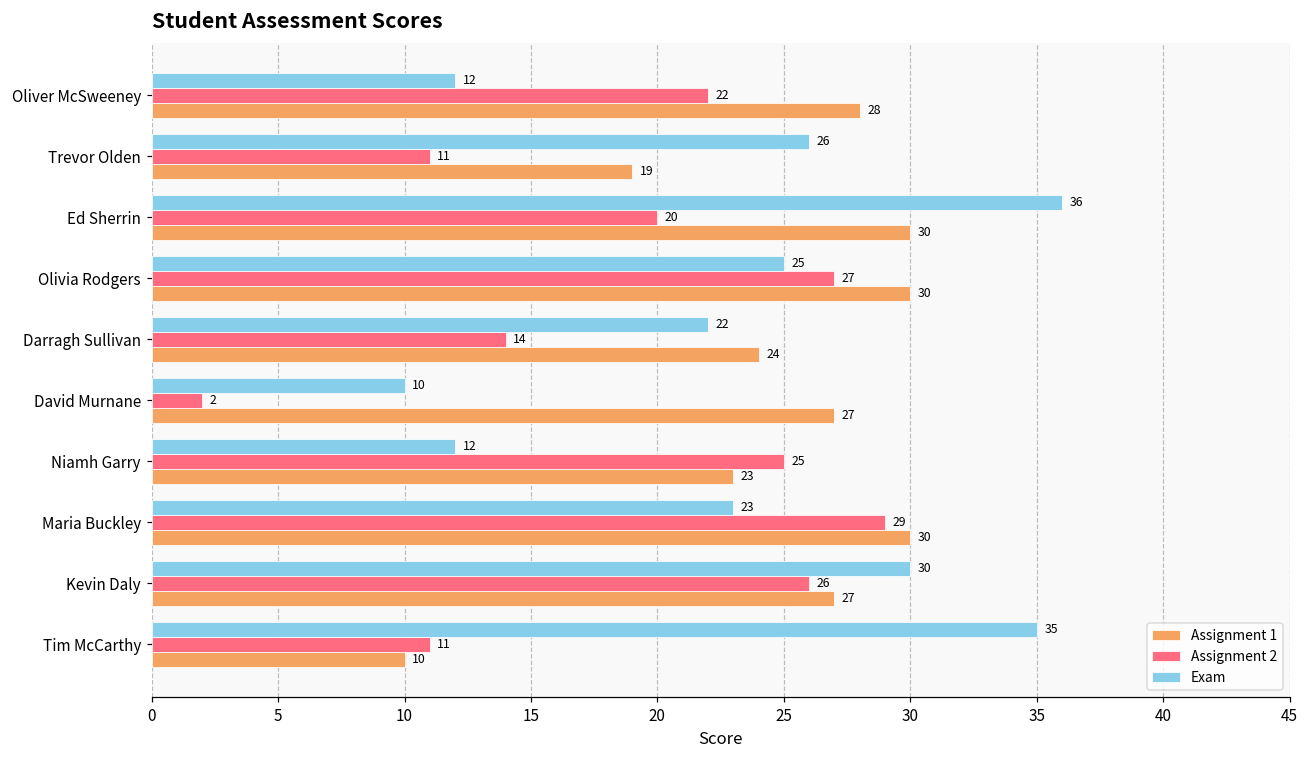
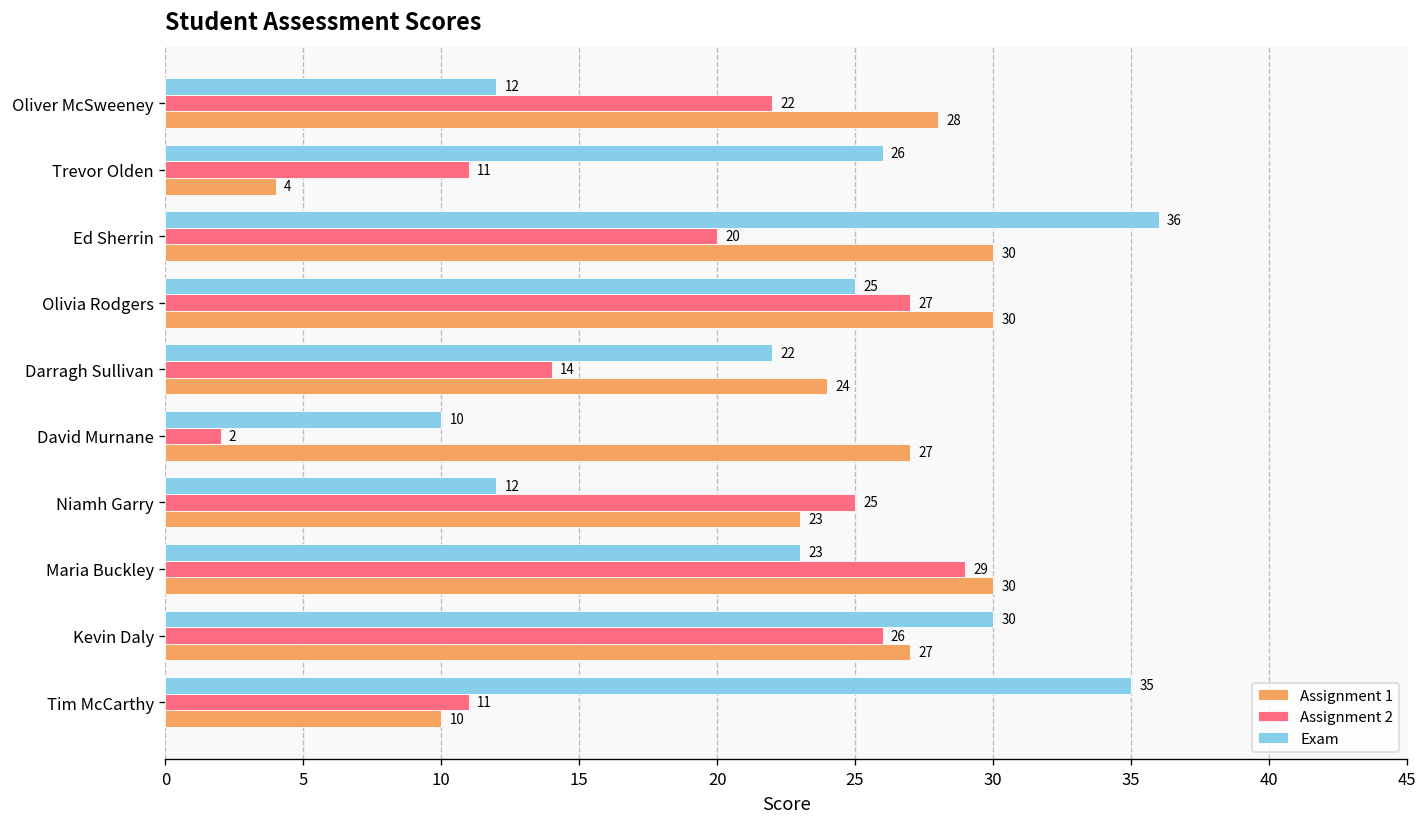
Assignment 1, Trevor Olden: 19 -> 4
